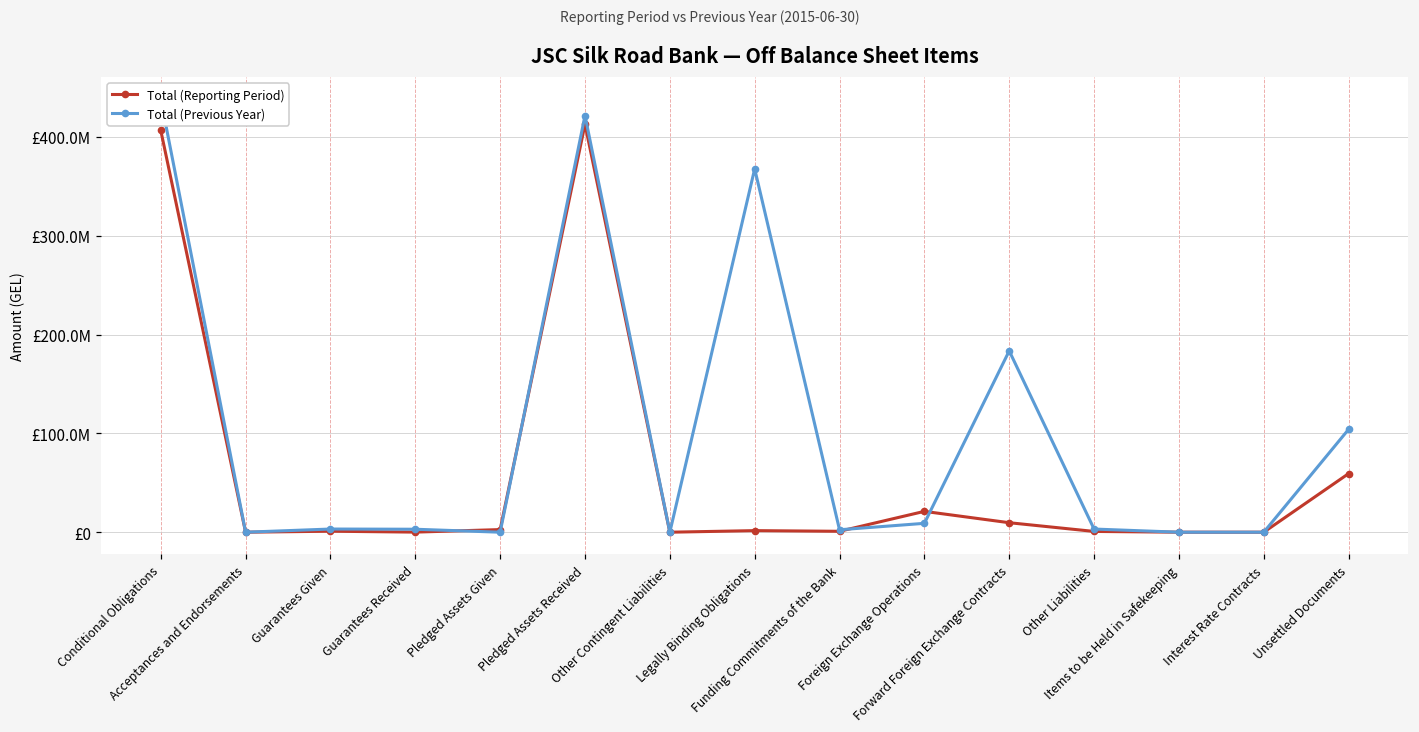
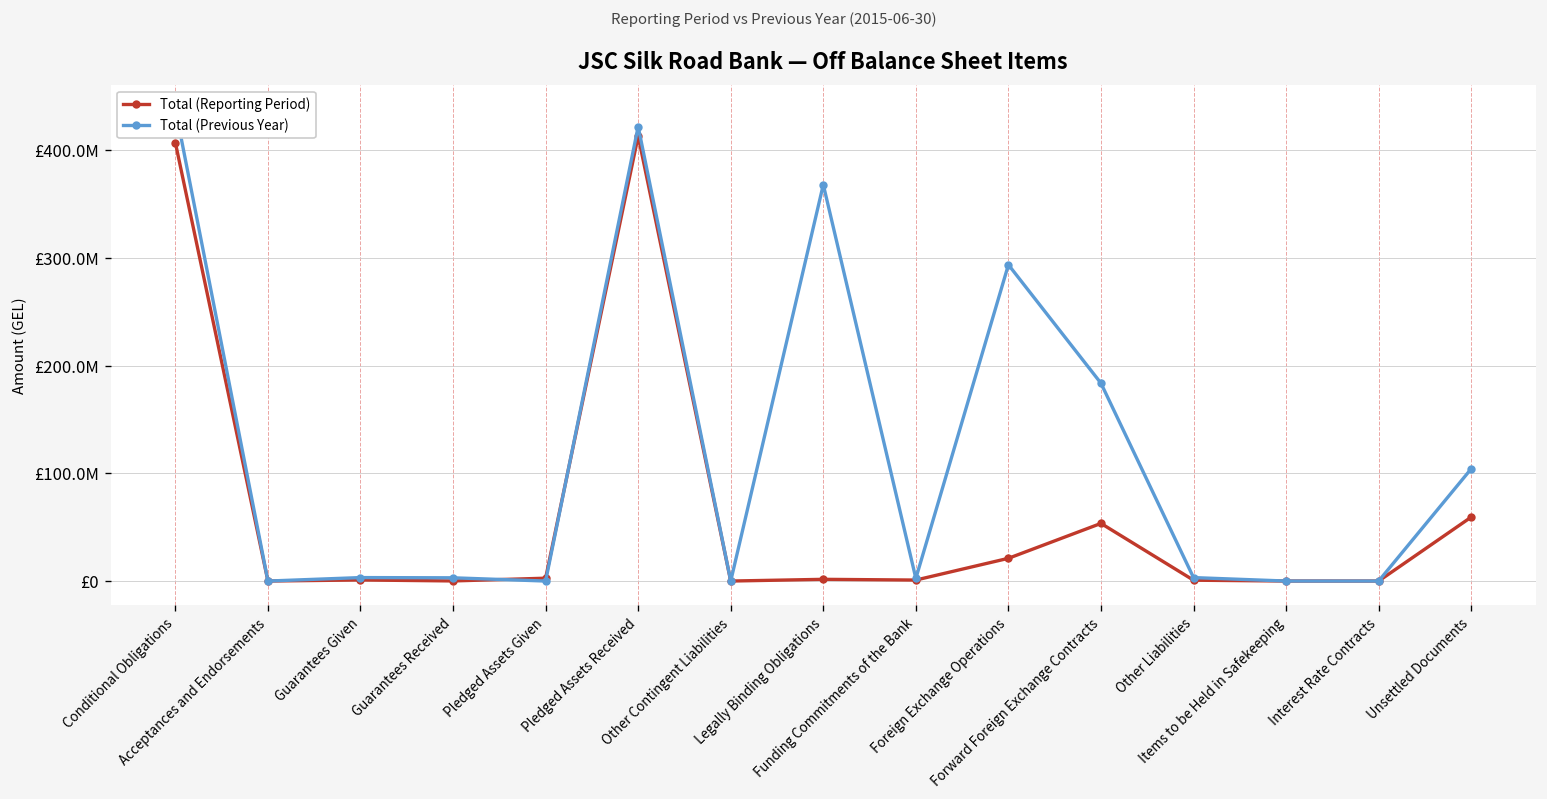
Total (Previous Year), Foreign Exchange Operations: £10000000 -> £290000000
Total (Reporting Period), Forward Foreign Exchange Contracts: £10000000 -> £50000000
